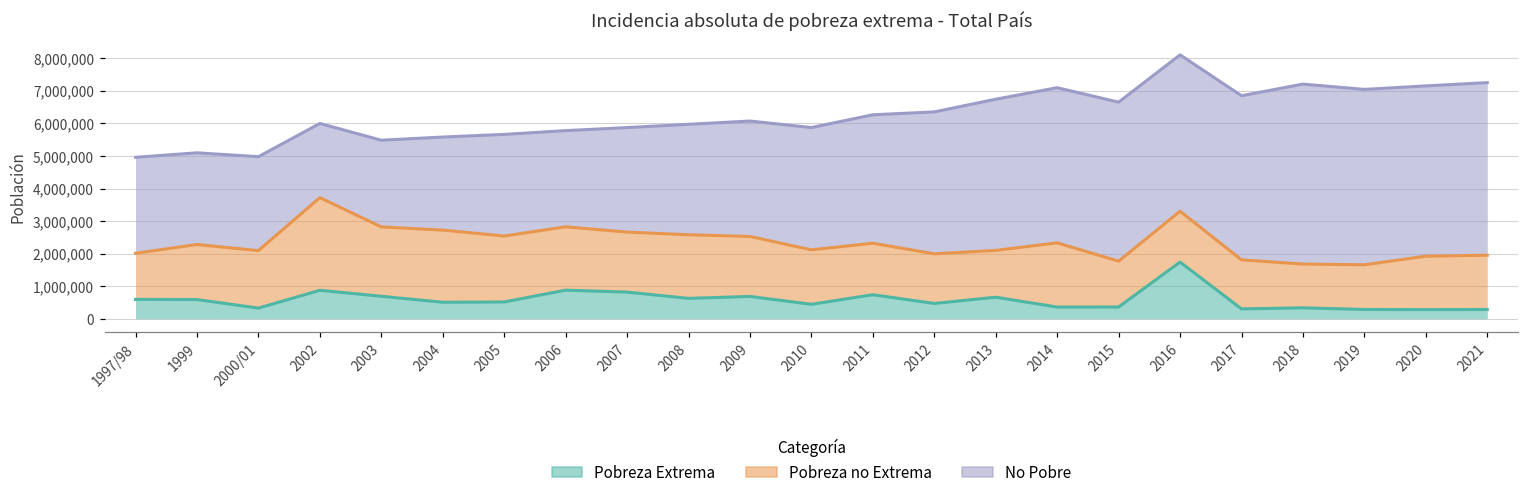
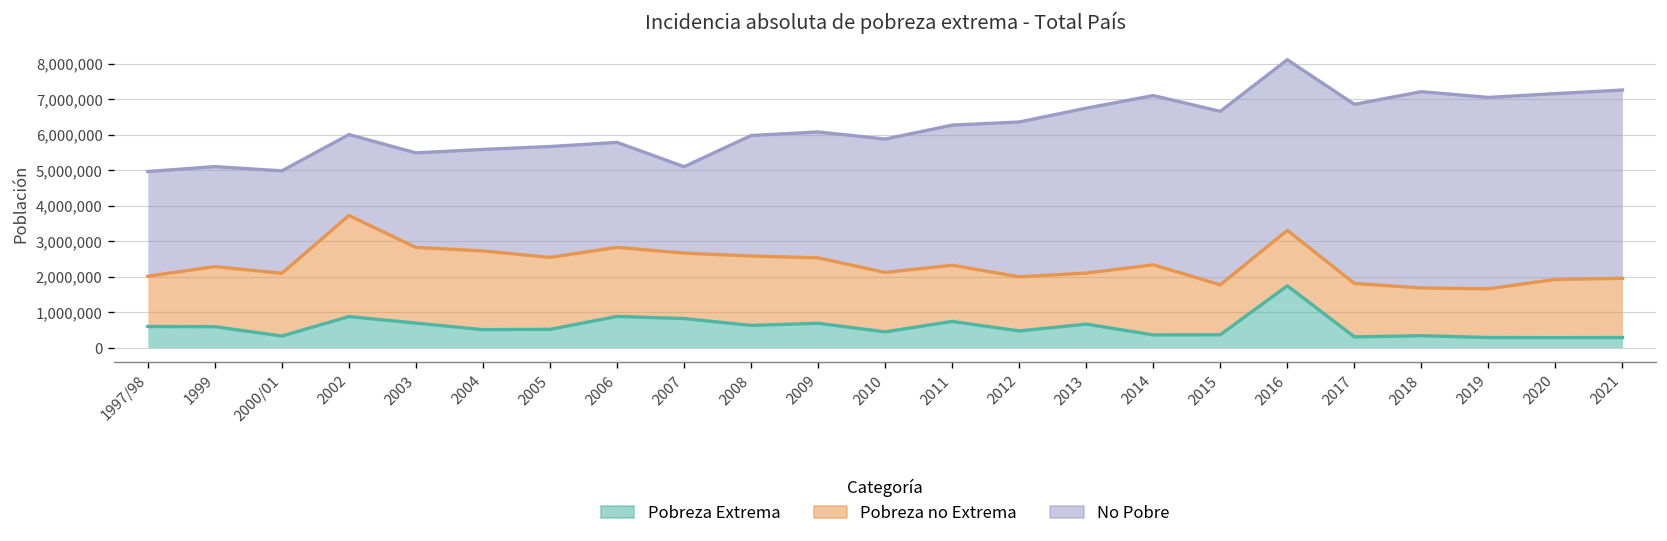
No Pobre, 2007: 3,200,000 -> 2,400,000
